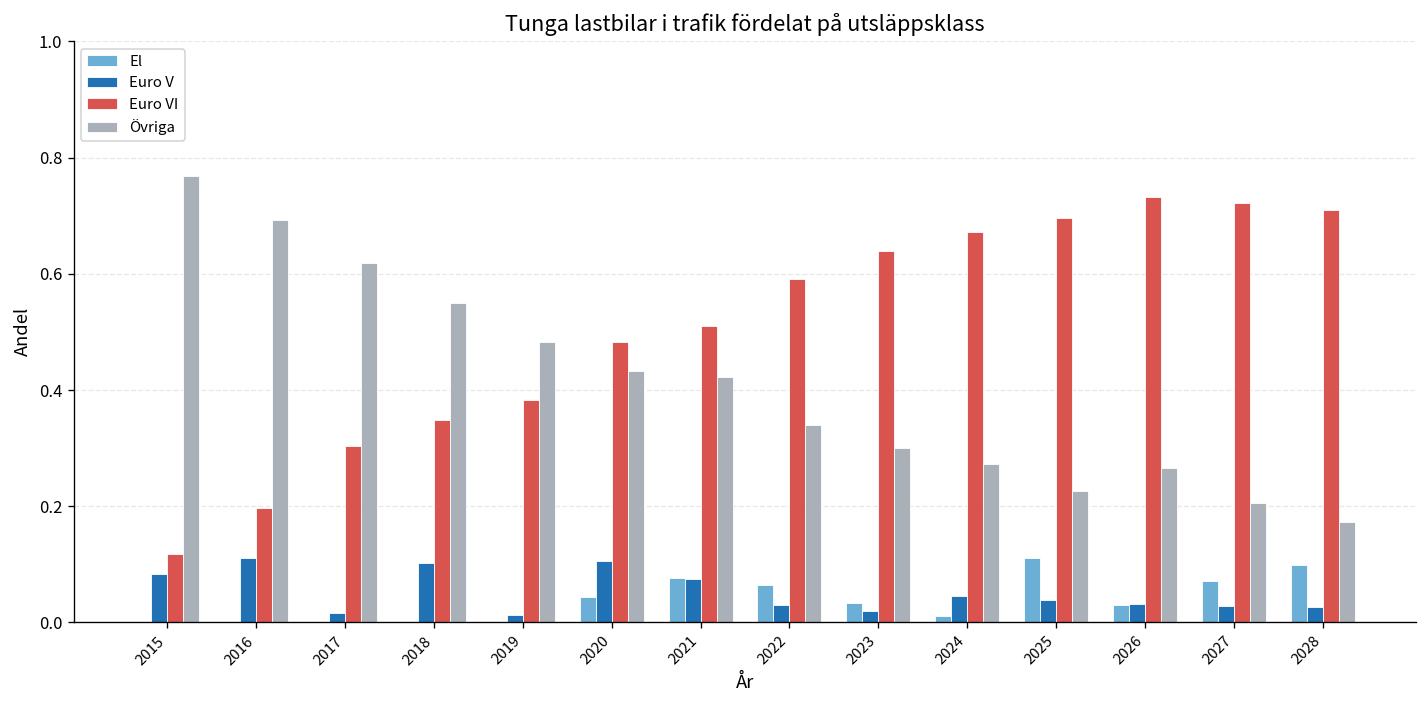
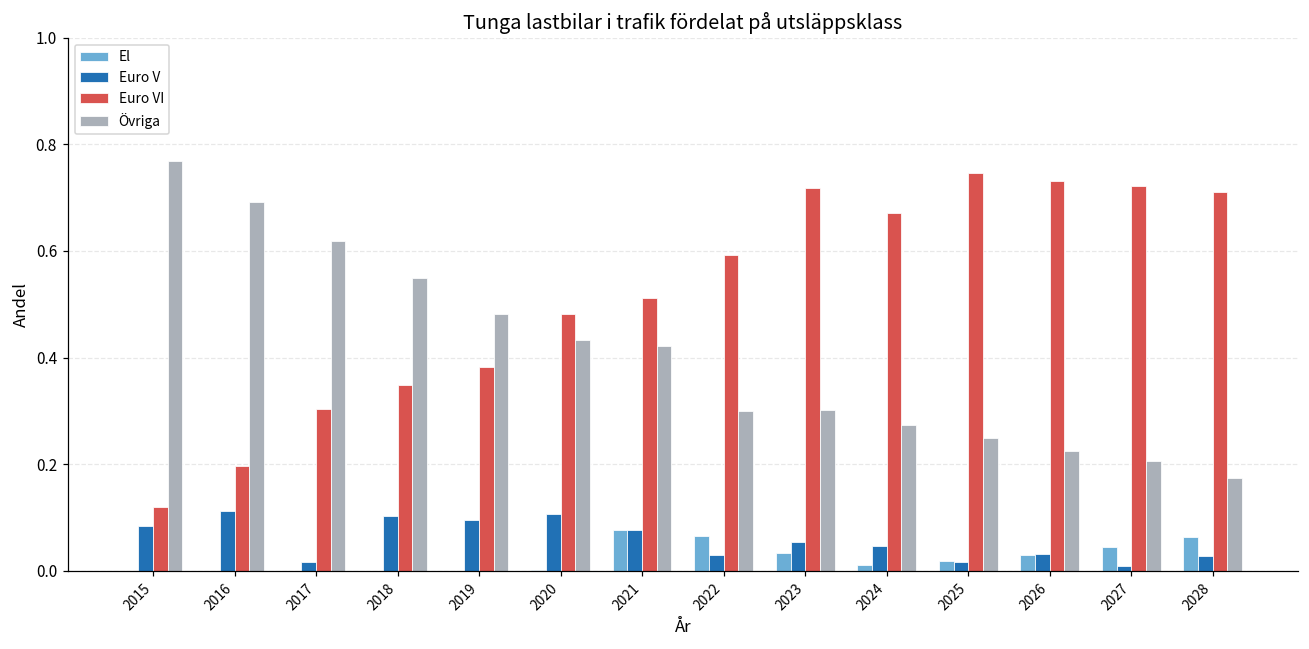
Euro V, 2019: 0.01 -> 0.09
El, 2020: 0.04 -> 0.00
Övriga, 2022: 0.34 -> 0.30
Euro V, 2023: 0.02 -> 0.05
Euro VI, 2023: 0.64 -> 0.72
El, 2025: 0.11 -> 0.02
Euro V, 2025: 0.04 -> 0.02
Euro VI, 2025: 0.70 -> 0.75
Övriga, 2025: 0.23 -> 0.25
Övriga, 2026: 0.26 -> 0.23
El, 2027: 0.07 -> 0.04
Euro V, 2027: 0.03 -> 0.01
El, 2028: 0.10 -> 0.06
